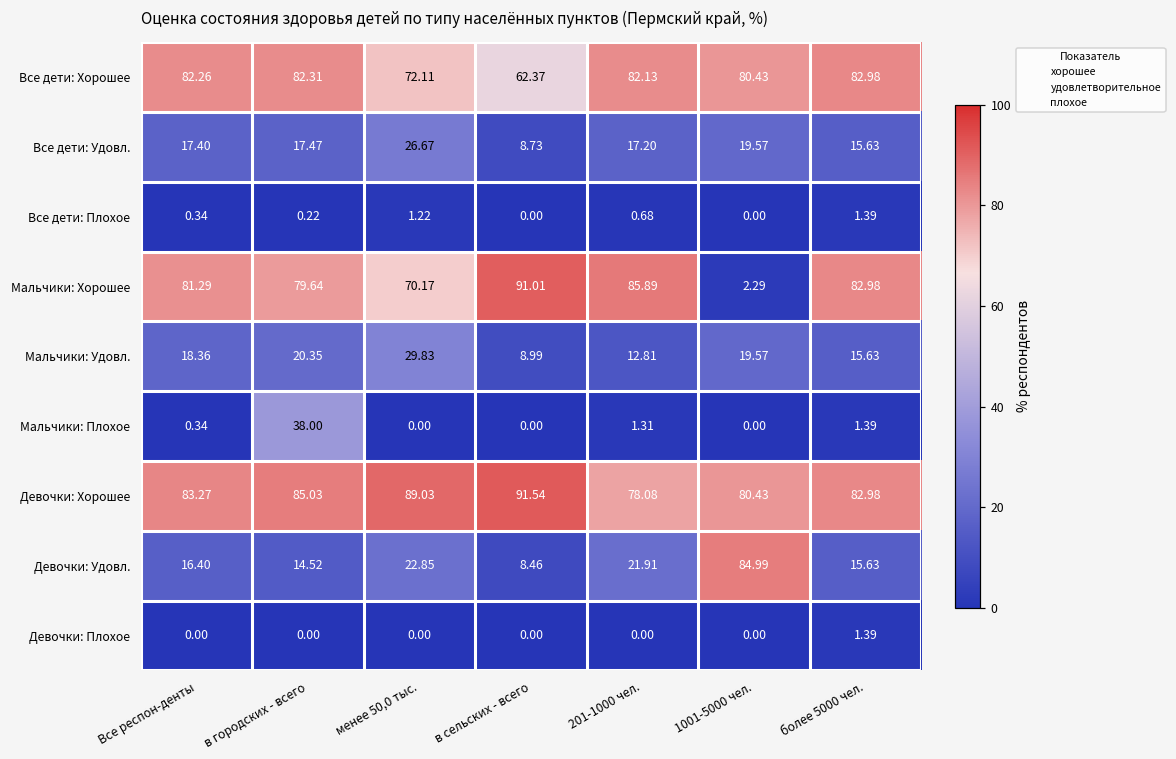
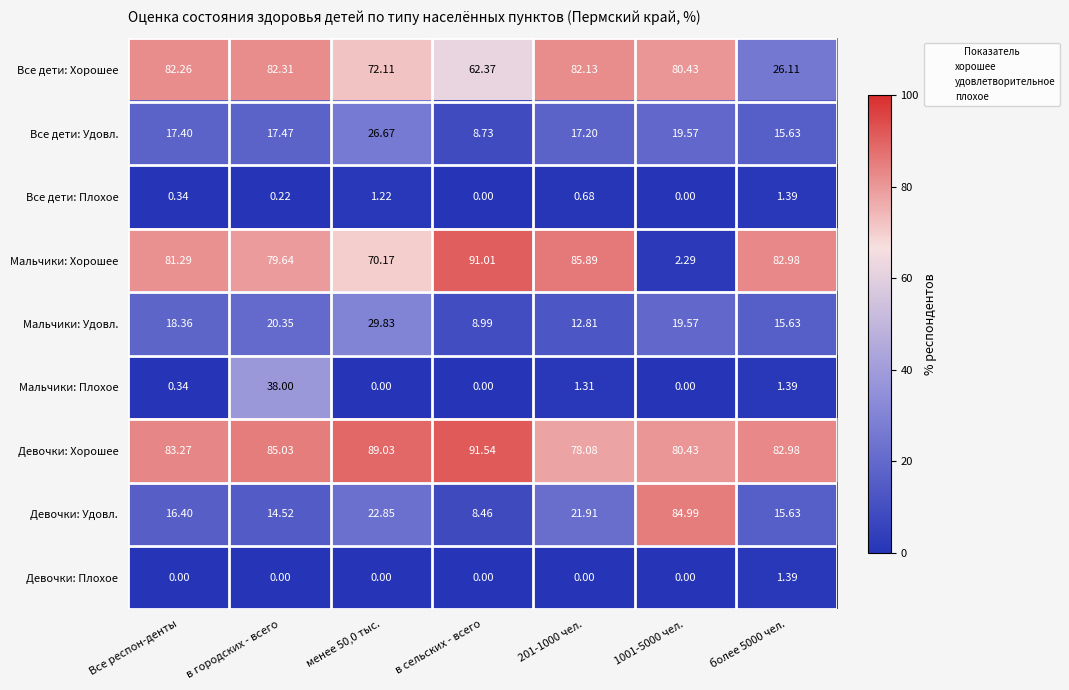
Все дети: Хорошее, более 5000 чел.: 82.98 -> 26.11
